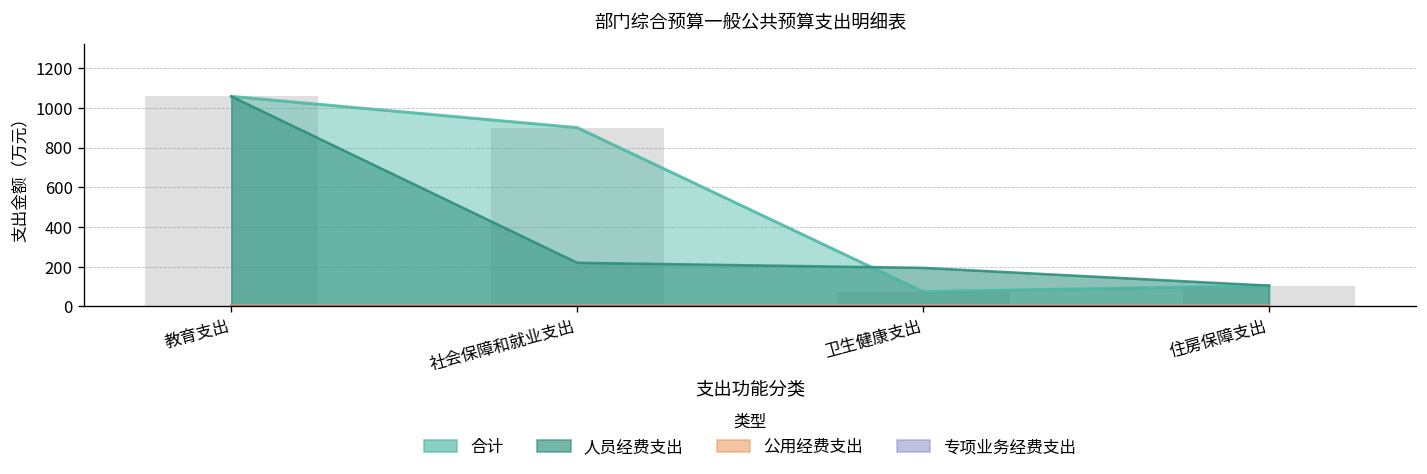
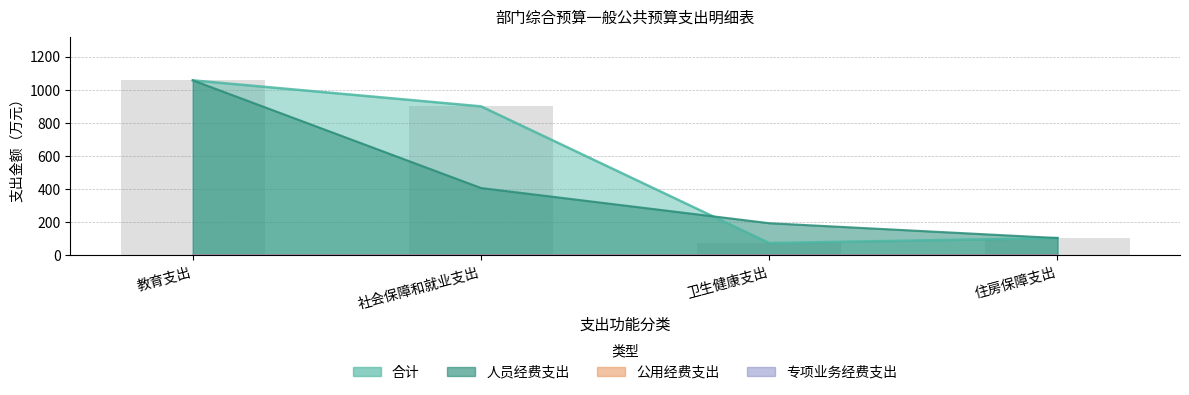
人员经费支出, 社会保障和就业支出: 220 -> 410
